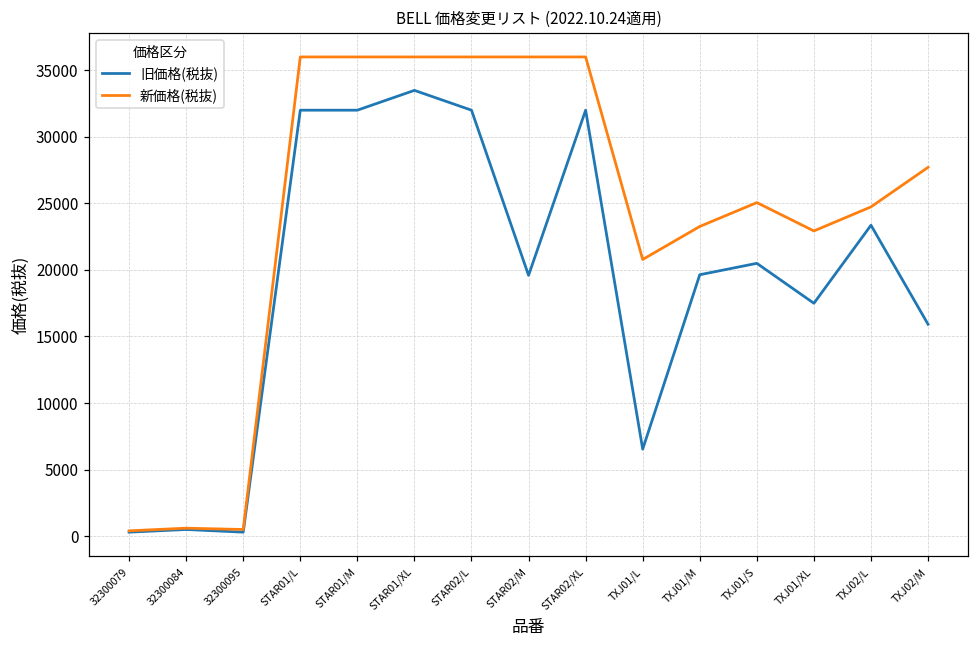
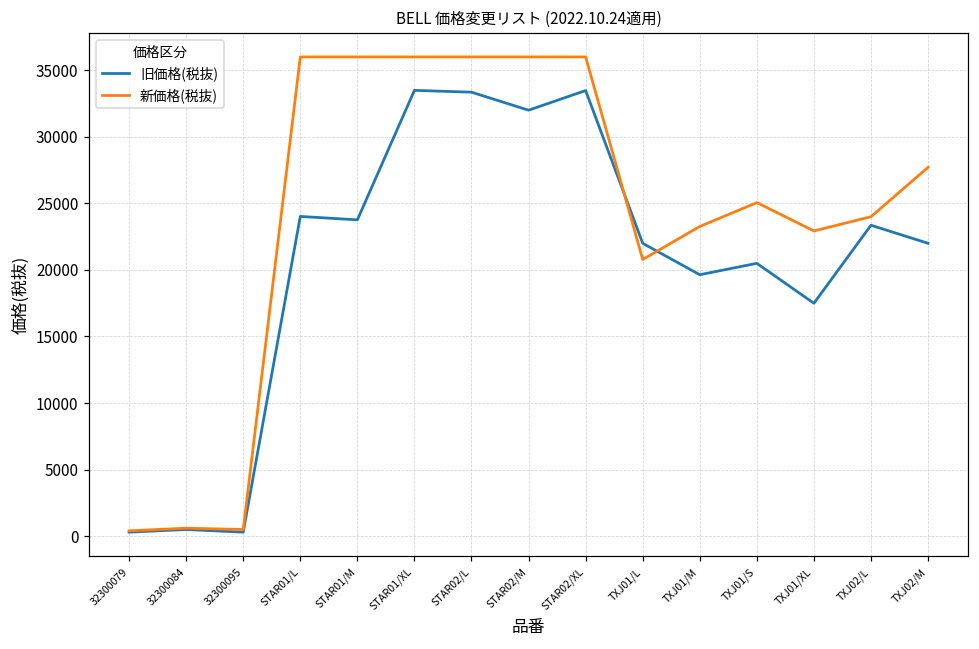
旧価格(税抜), STAR01/L: 32000 -> 24000
旧価格(税抜), STAR01/M: 32000 -> 23800
旧価格(税抜), STAR02/L: 32000 -> 33400
旧価格(税抜), STAR02/M: 19600 -> 32000
旧価格(税抜), STAR02/XL: 32000 -> 33500
旧価格(税抜), TXJ01/L: 6500 -> 22000
新価格(税抜), TXJ02/L: 24700 -> 24000
旧価格(税抜), TXJ02/M: 15900 -> 22000
